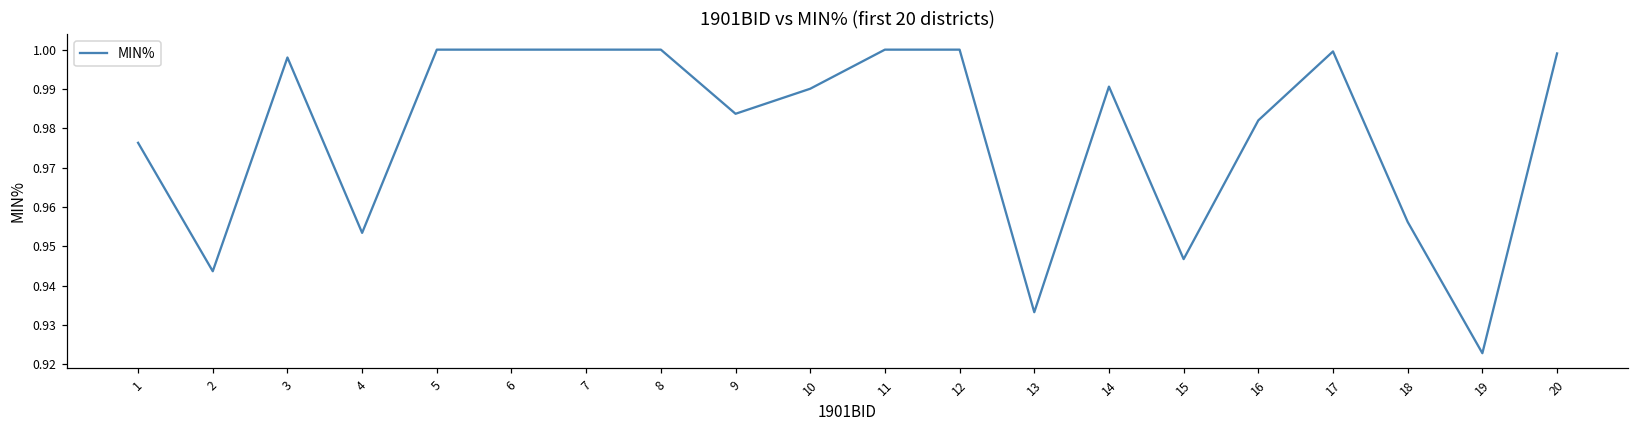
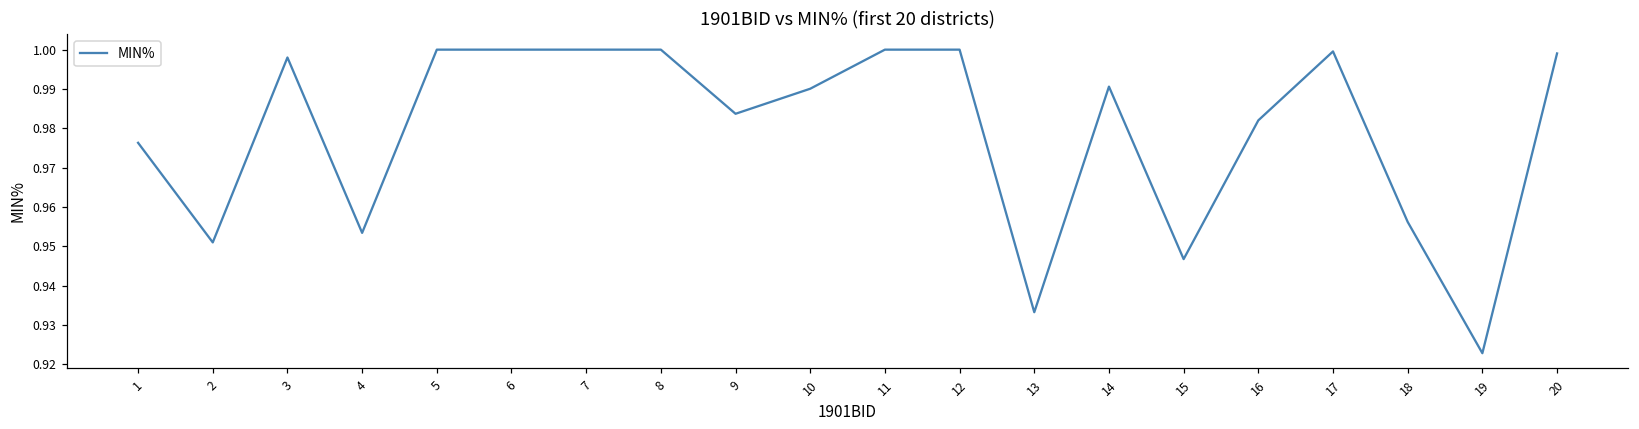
2: 0.944 -> 0.951
